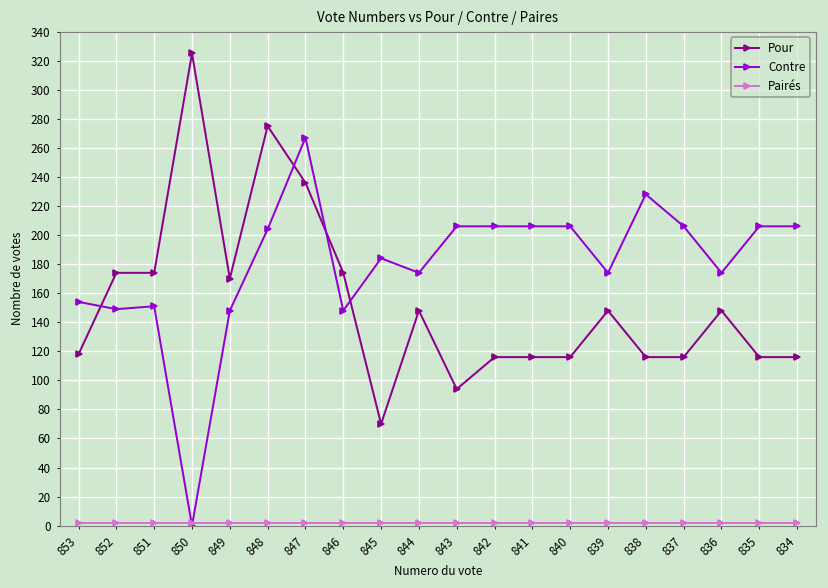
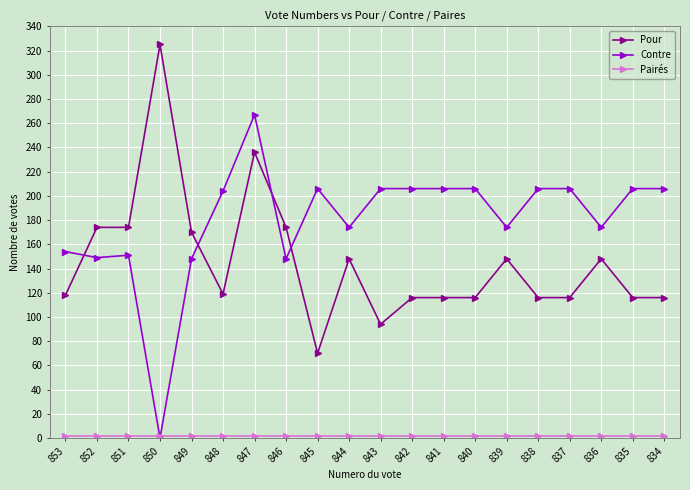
Pour, 848: 275 -> 119
Contre, 845: 184 -> 206
Contre, 838: 228 -> 206
